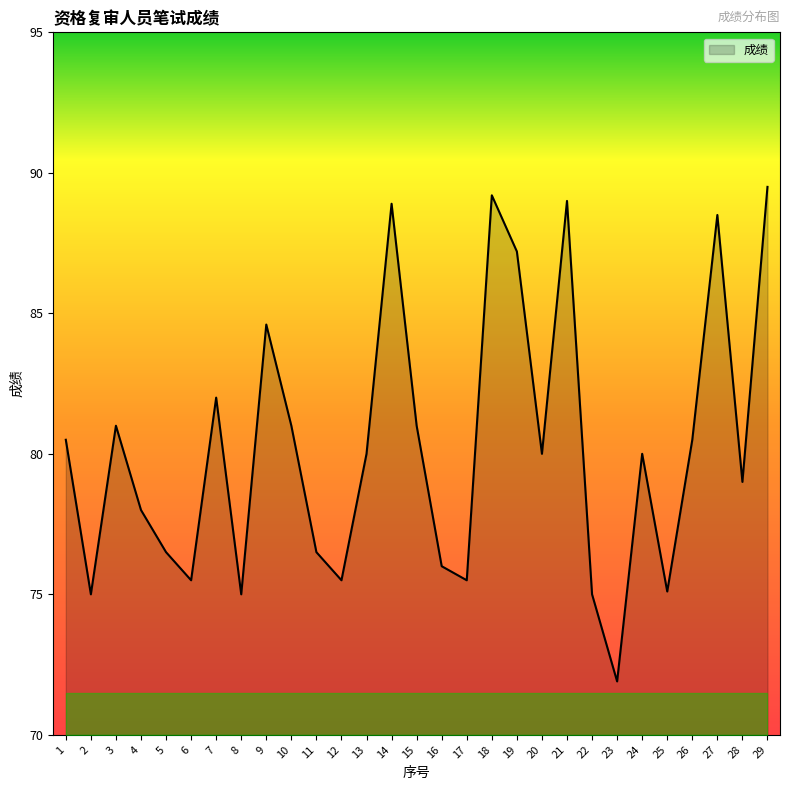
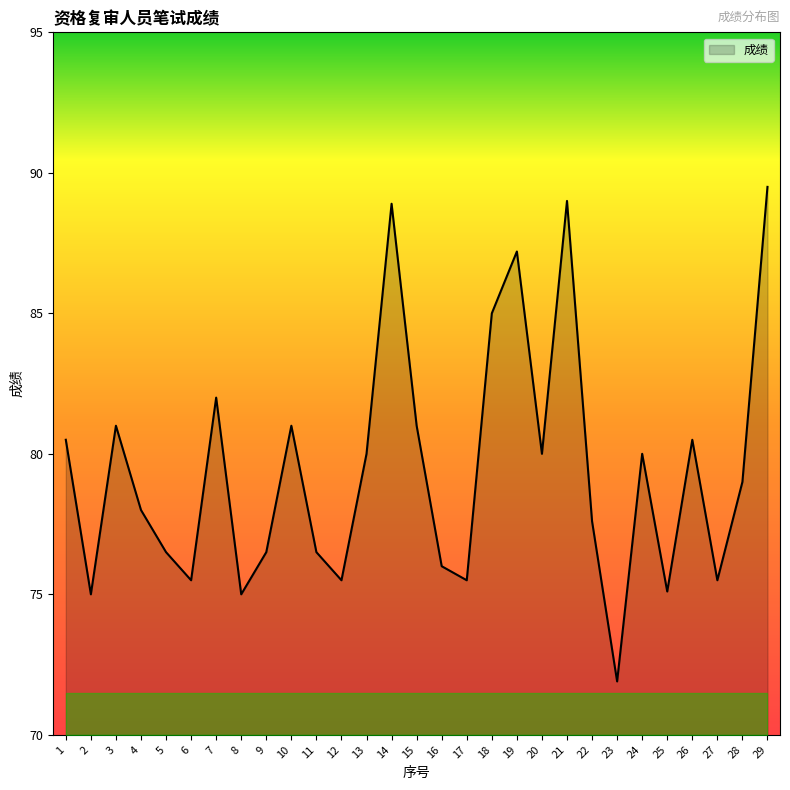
成绩, 9: 84.6 -> 76.5
成绩, 18: 89.2 -> 85.0
成绩, 22: 75.0 -> 77.6
成绩, 27: 88.5 -> 75.5
